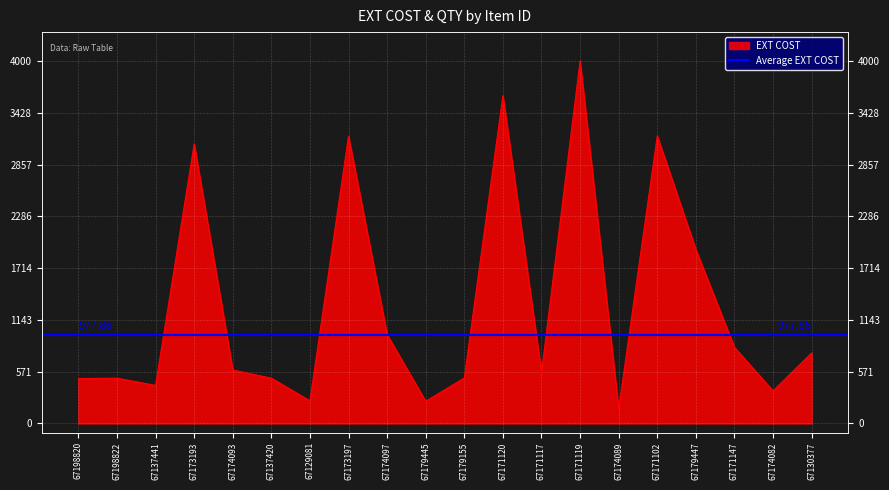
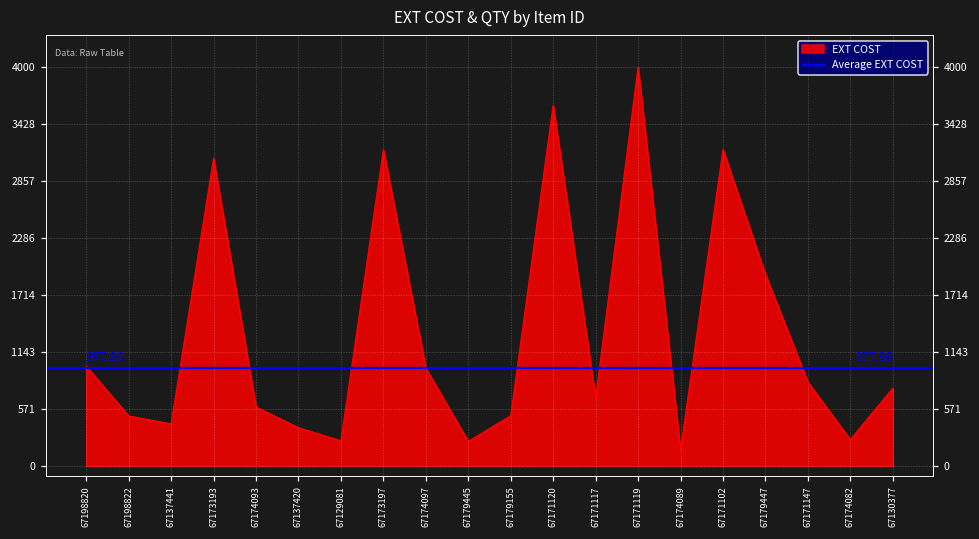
67198820: 500 -> 1000
67137420: 500 -> 400
67171117: 600 -> 700
67174082: 400 -> 300
